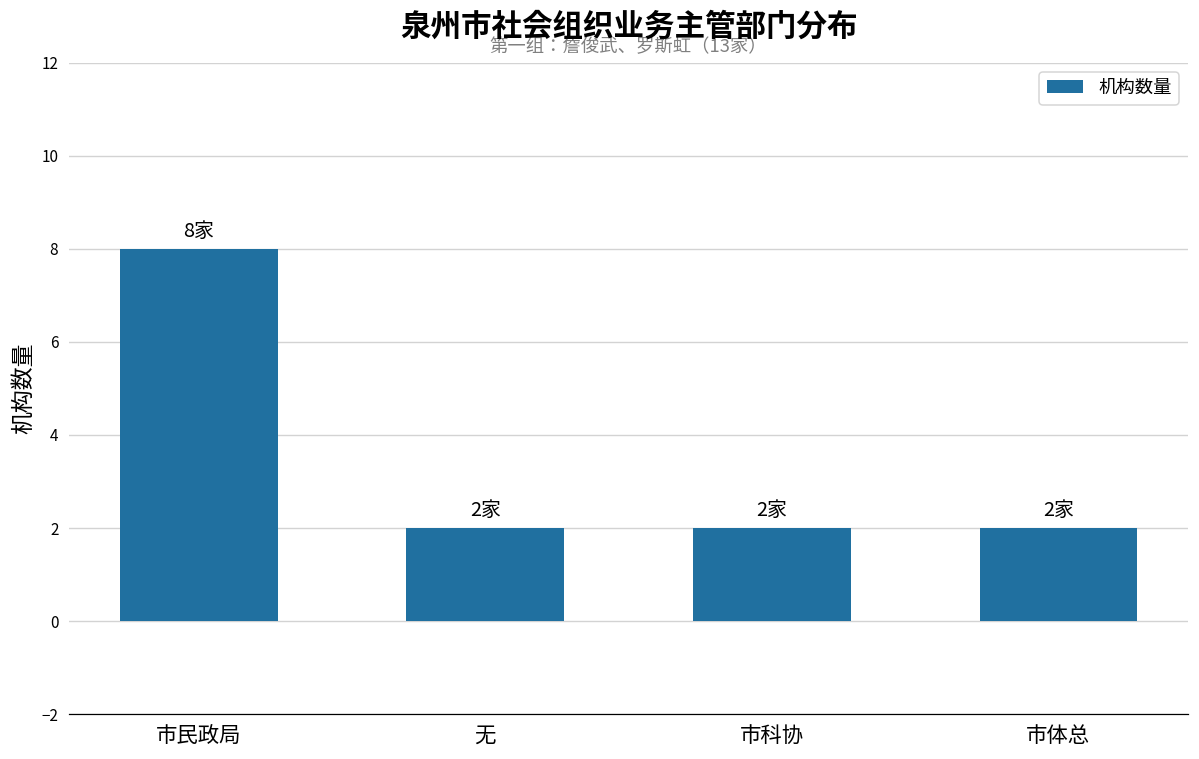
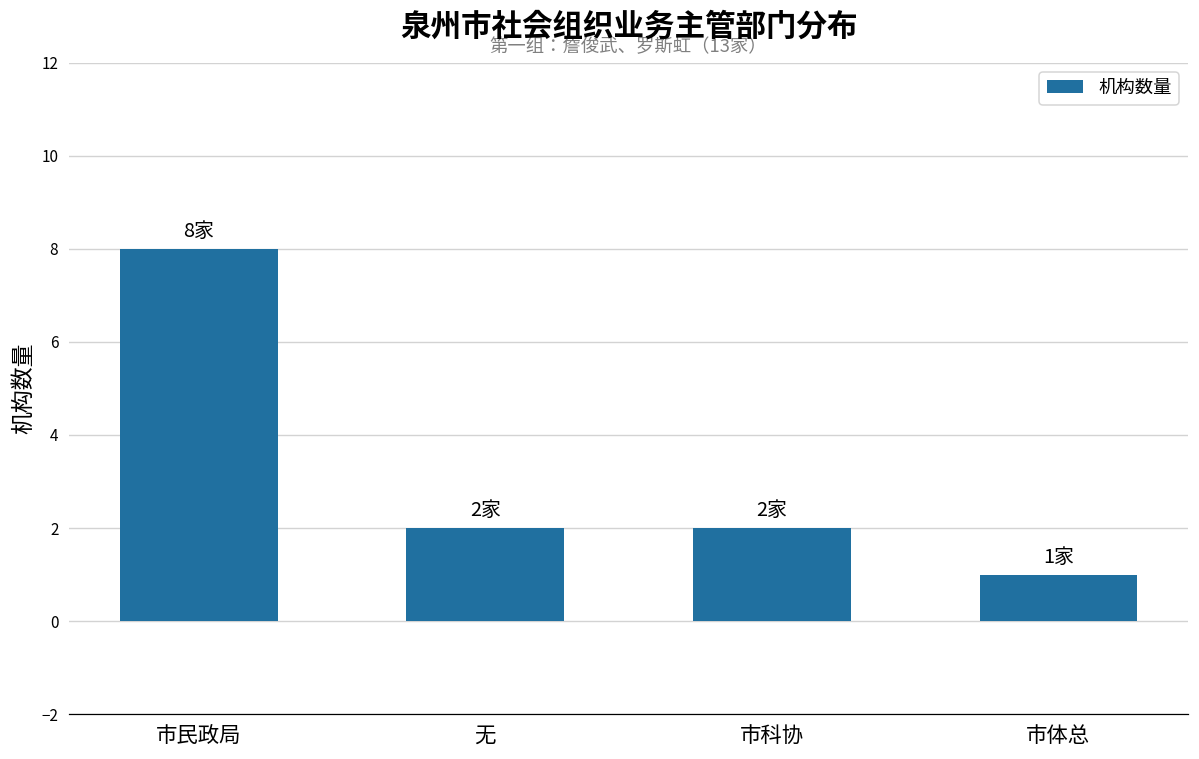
市体总: 2家 -> 1家
